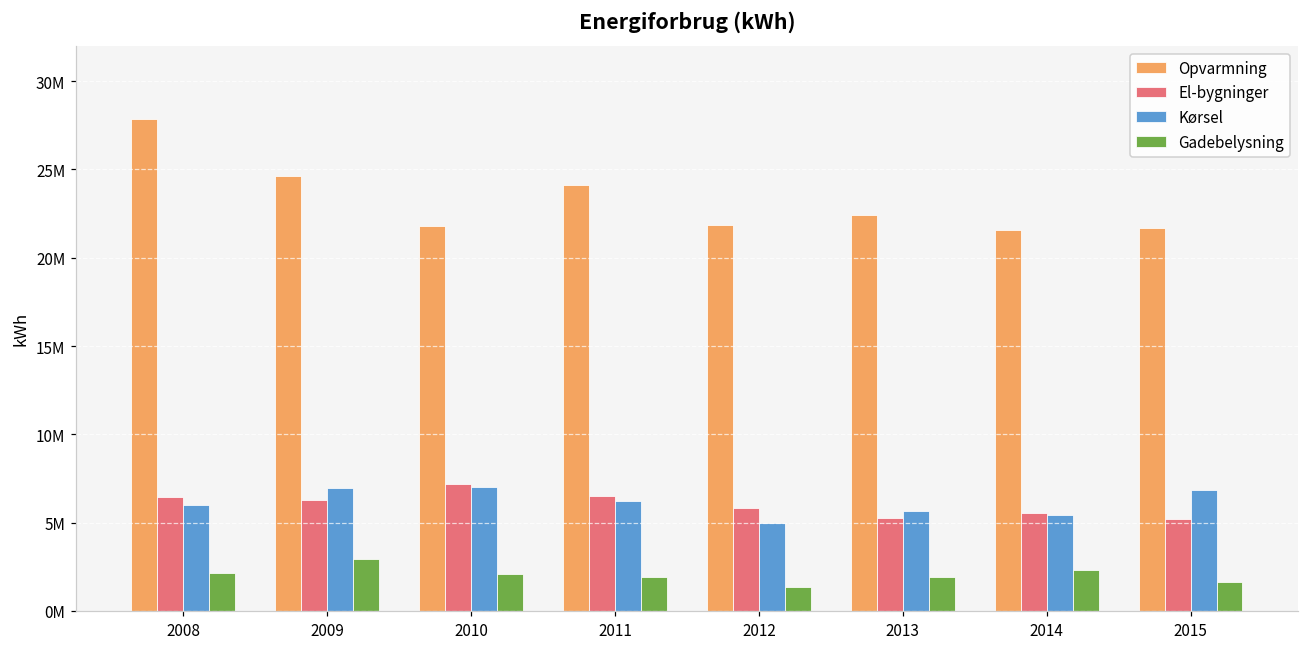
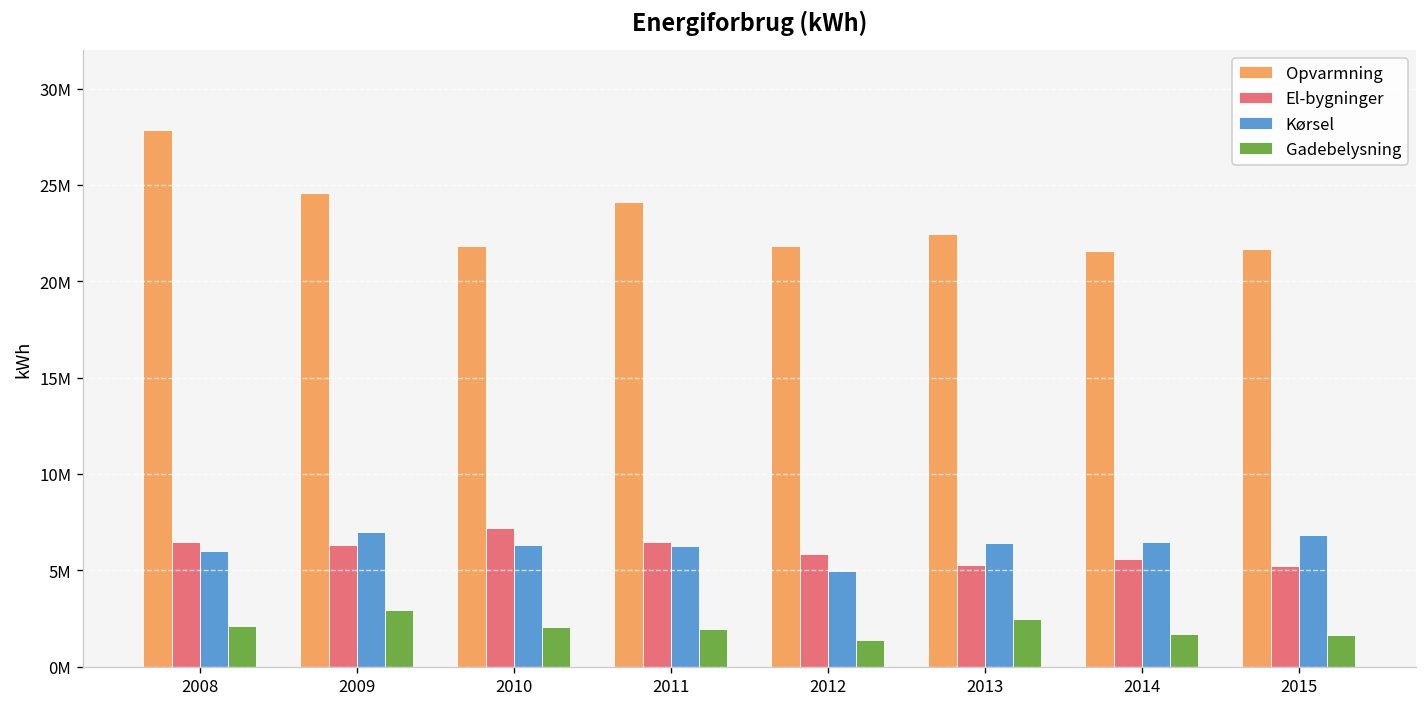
Kørsel, 2010: 7000000 -> 6300000
Kørsel, 2013: 5700000 -> 6400000
Gadebelysning, 2013: 1900000 -> 2500000
Kørsel, 2014: 5400000 -> 6500000
Gadebelysning, 2014: 2300000 -> 1700000
